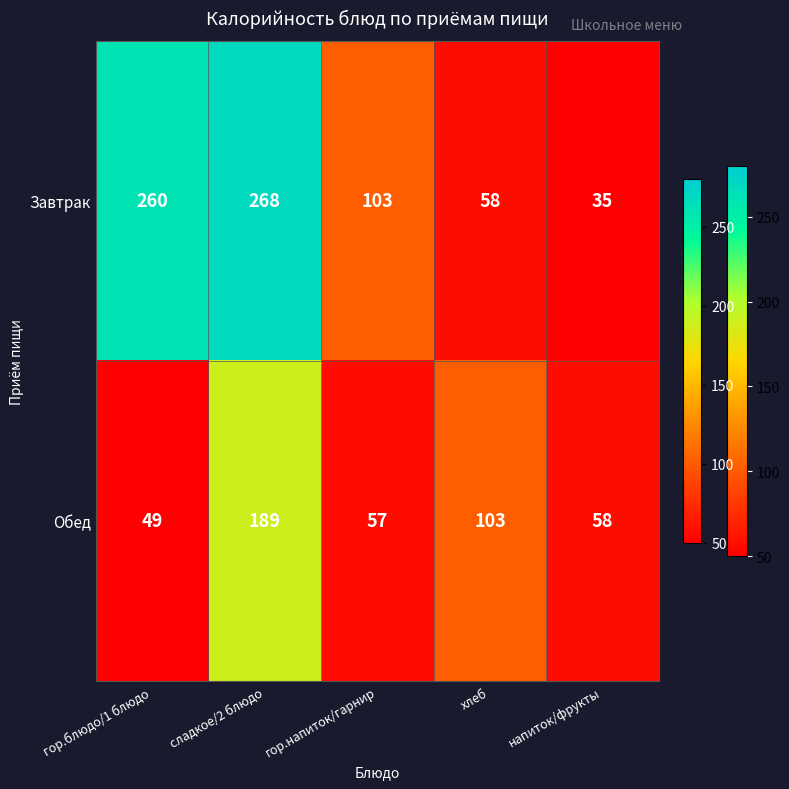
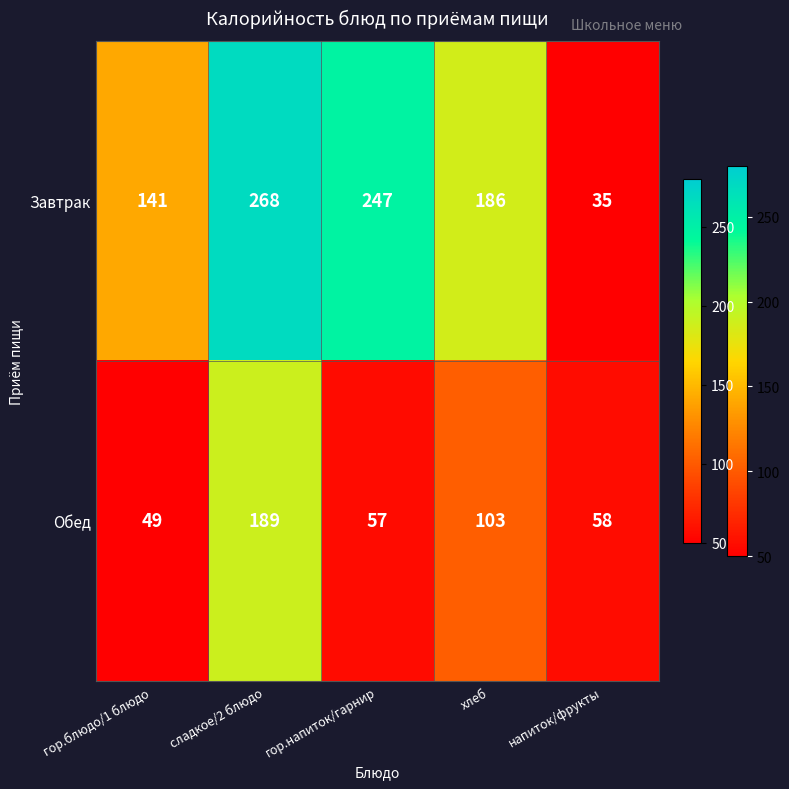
Завтрак, гор.блюдо/1 блюдо: 260 -> 141
Завтрак, гор.напиток/гарнир: 103 -> 247
Завтрак, хлеб: 58 -> 186
